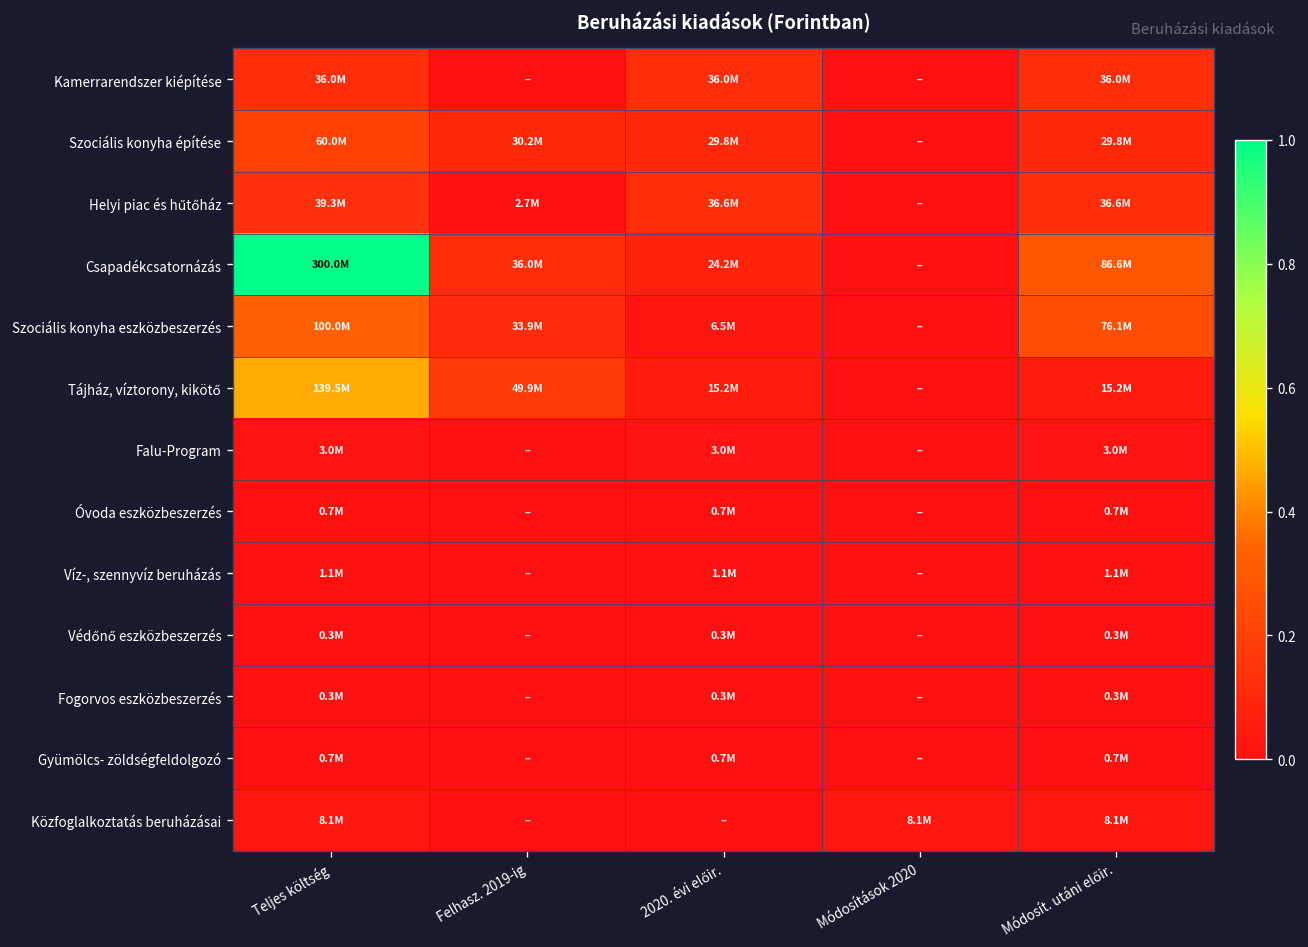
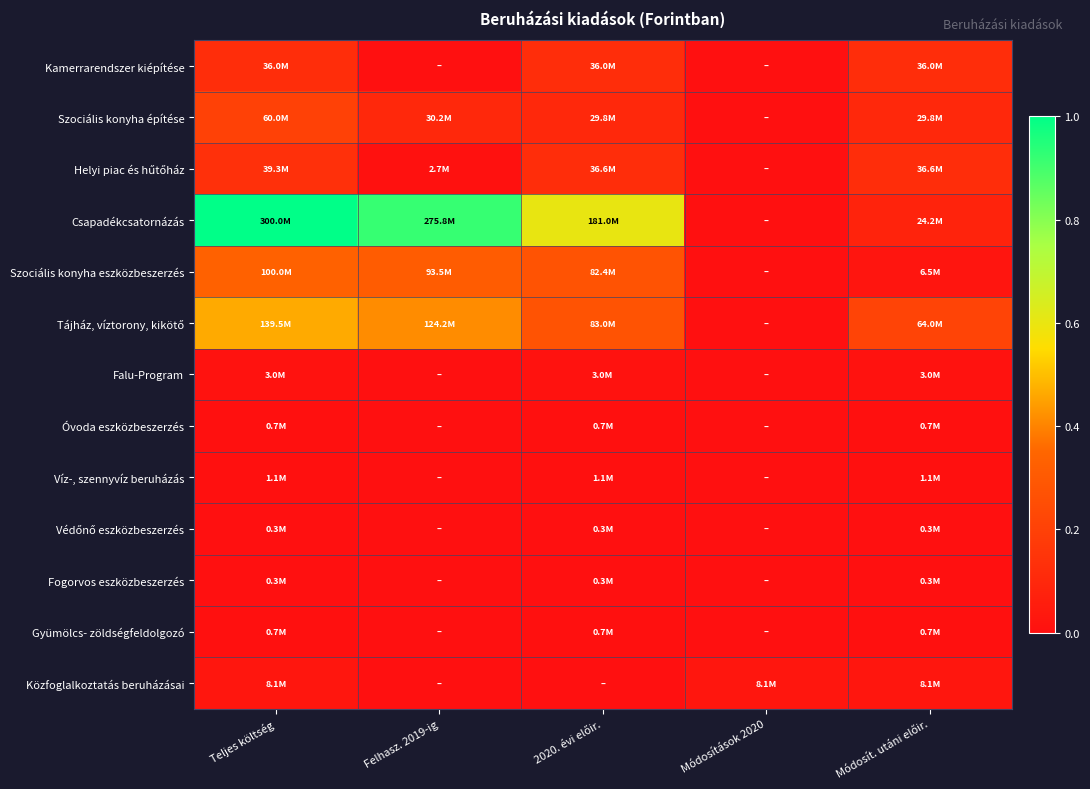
Csapadékcsatornázás, Felhasz. 2019-ig: 36.0M -> 275.8M
Csapadékcsatornázás, 2020. évi előir.: 24.2M -> 181.0M
Csapadékcsatornázás, Módosít. utáni előir.: 86.6M -> 24.2M
Szociális konyha eszközbeszerzés, Felhasz. 2019-ig: 33.9M -> 93.5M
Szociális konyha eszközbeszerzés, 2020. évi előir.: 6.5M -> 82.4M
Szociális konyha eszközbeszerzés, Módosít. utáni előir.: 76.1M -> 6.5M
Tájház, víztorony, kikötő, Felhasz. 2019-ig: 49.9M -> 124.2M
Tájház, víztorony, kikötő, 2020. évi előir.: 15.2M -> 83.0M
Tájház, víztorony, kikötő, Módosít. utáni előir.: 15.2M -> 64.0M
